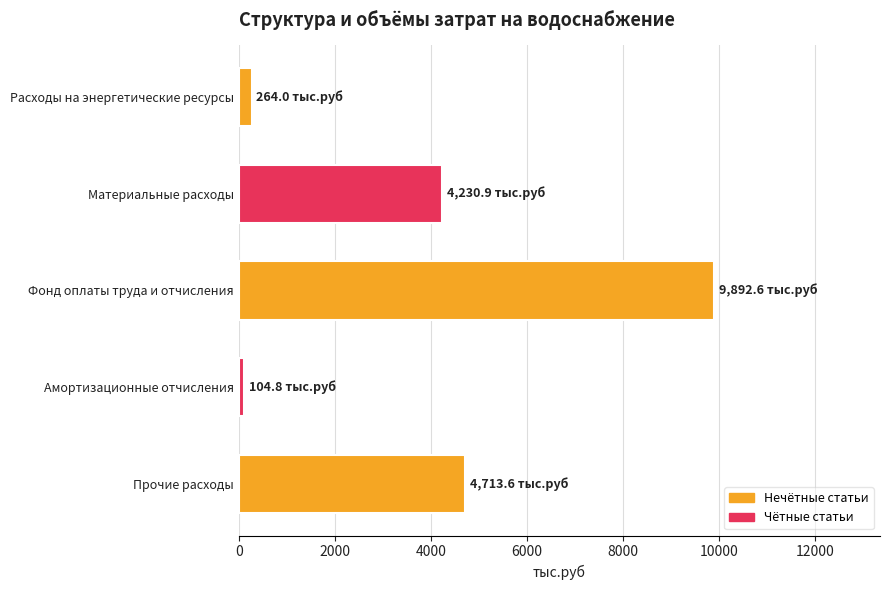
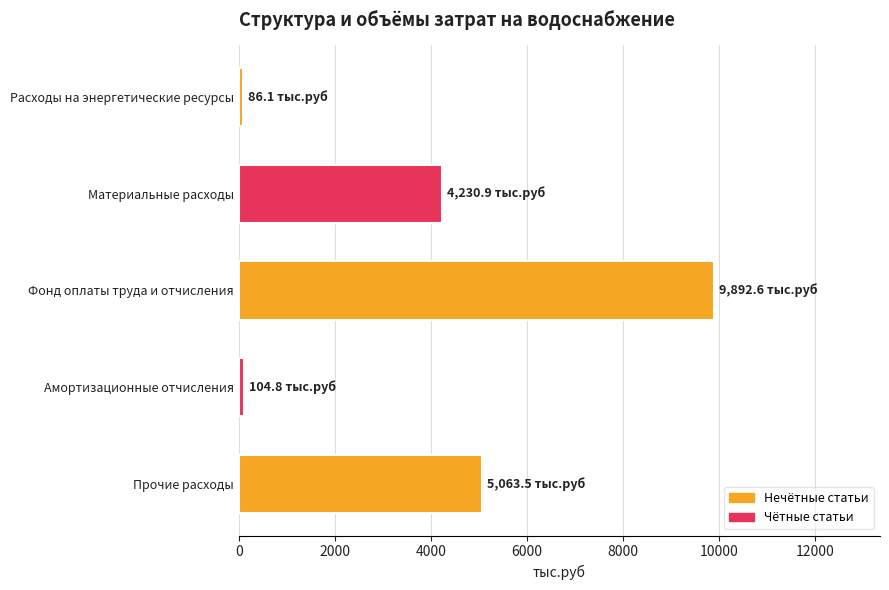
Расходы на энергетические ресурсы: 264.0 -> 86.1
Прочие расходы: 4,713.6 -> 5,063.5
